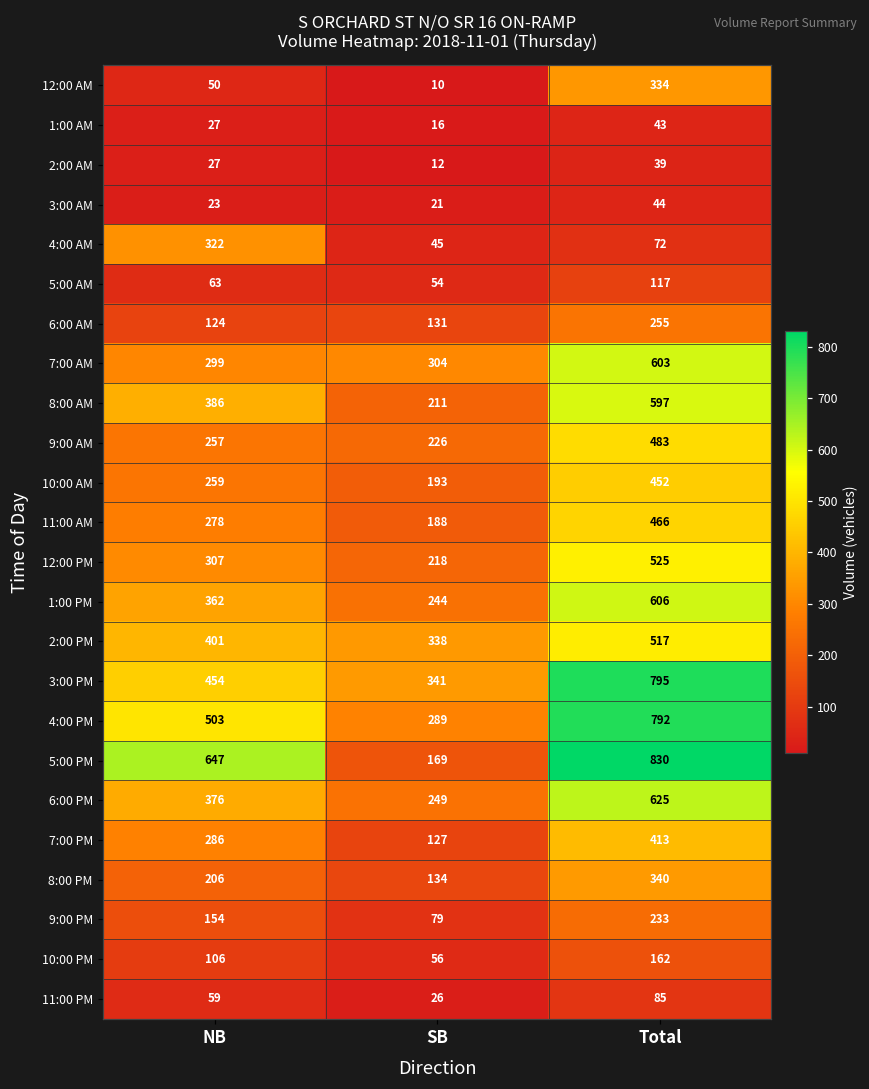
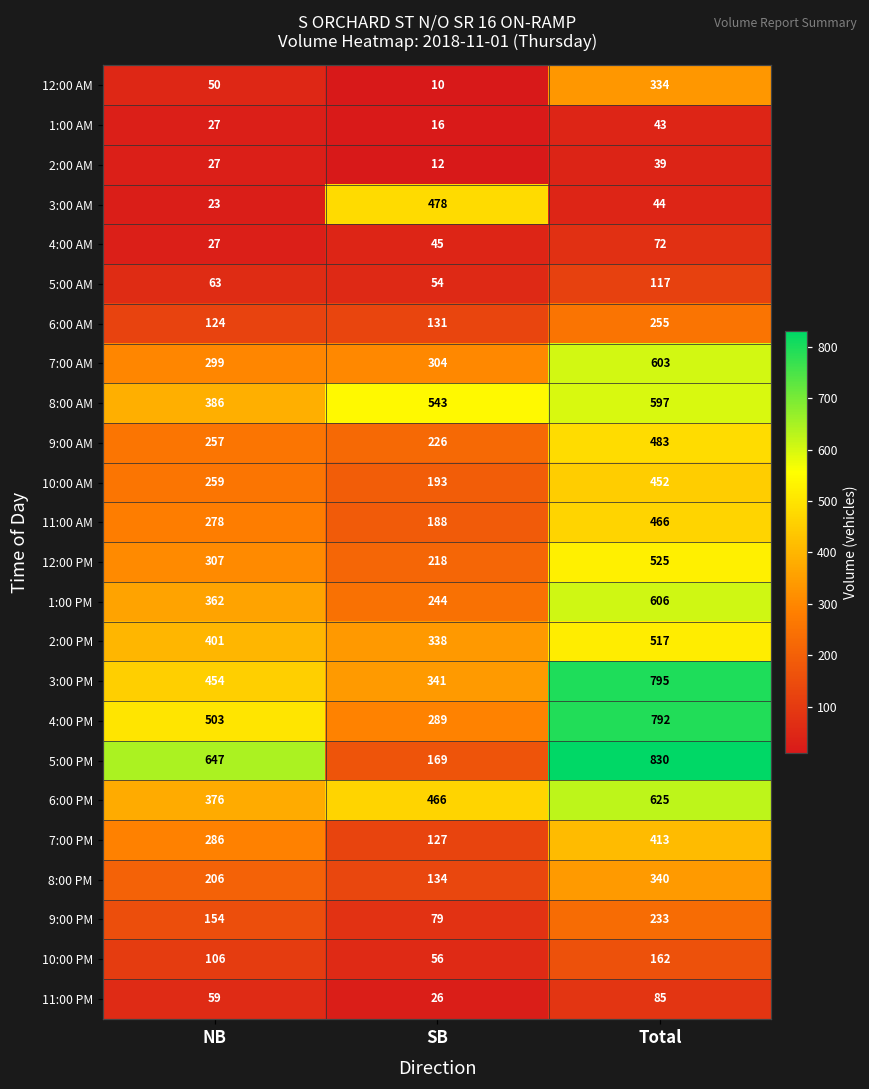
3:00 AM, SB: 21 -> 478
4:00 AM, NB: 322 -> 27
8:00 AM, SB: 211 -> 543
6:00 PM, SB: 249 -> 466
